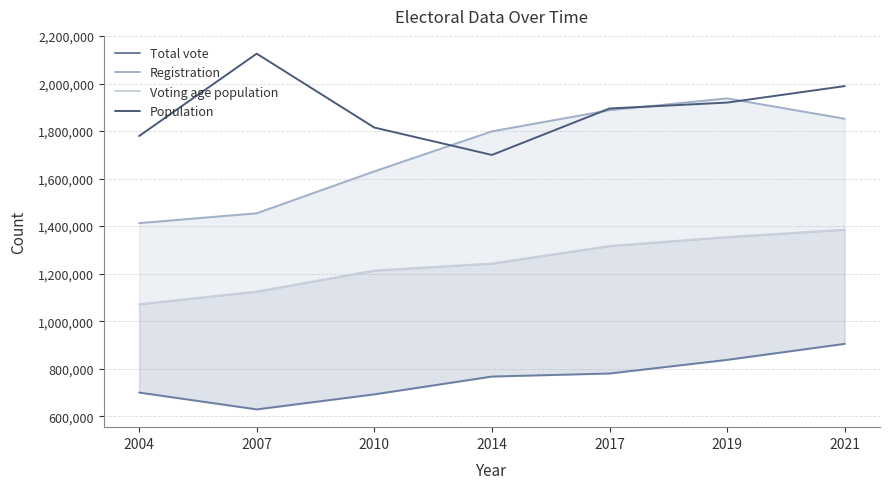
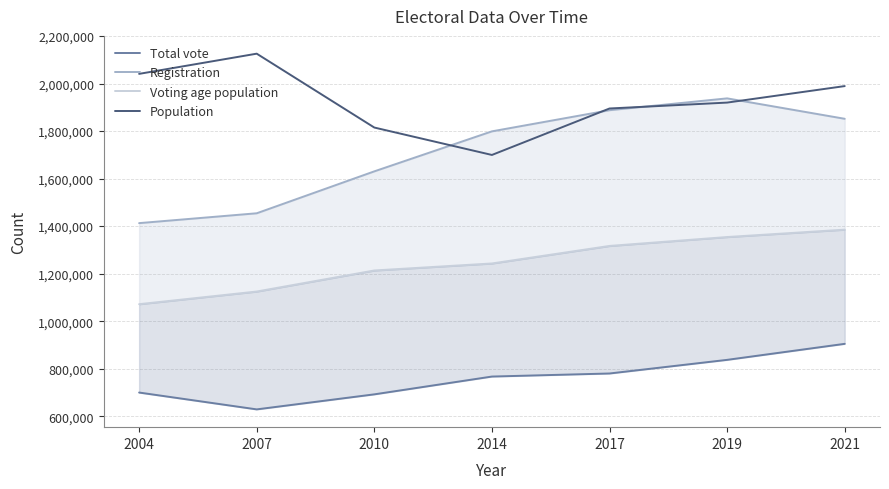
Population, 2004: 1,780,000 -> 2,040,000
